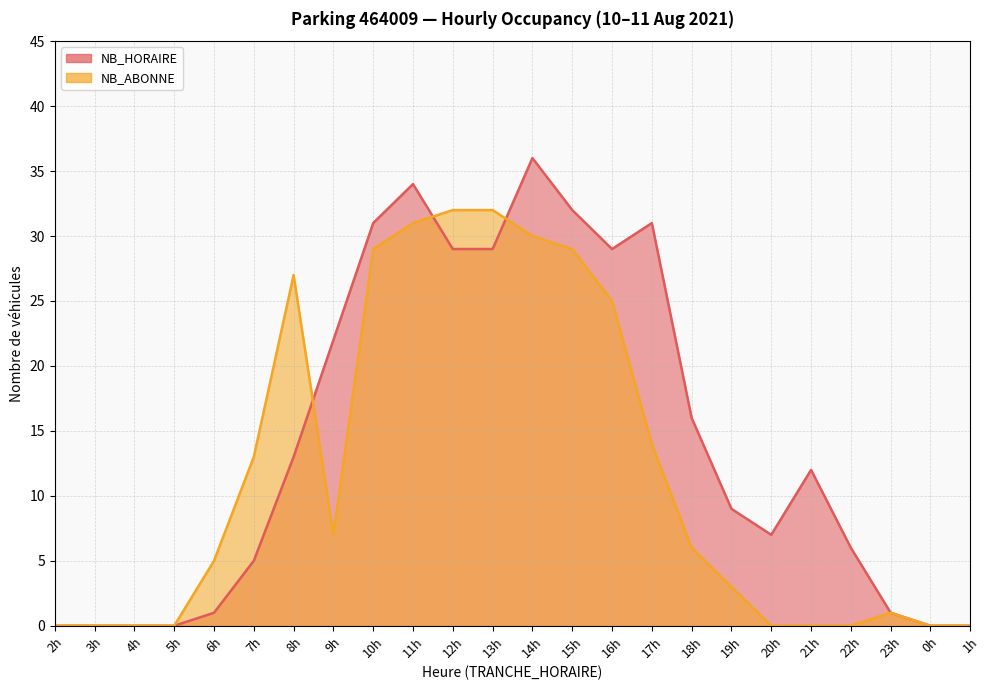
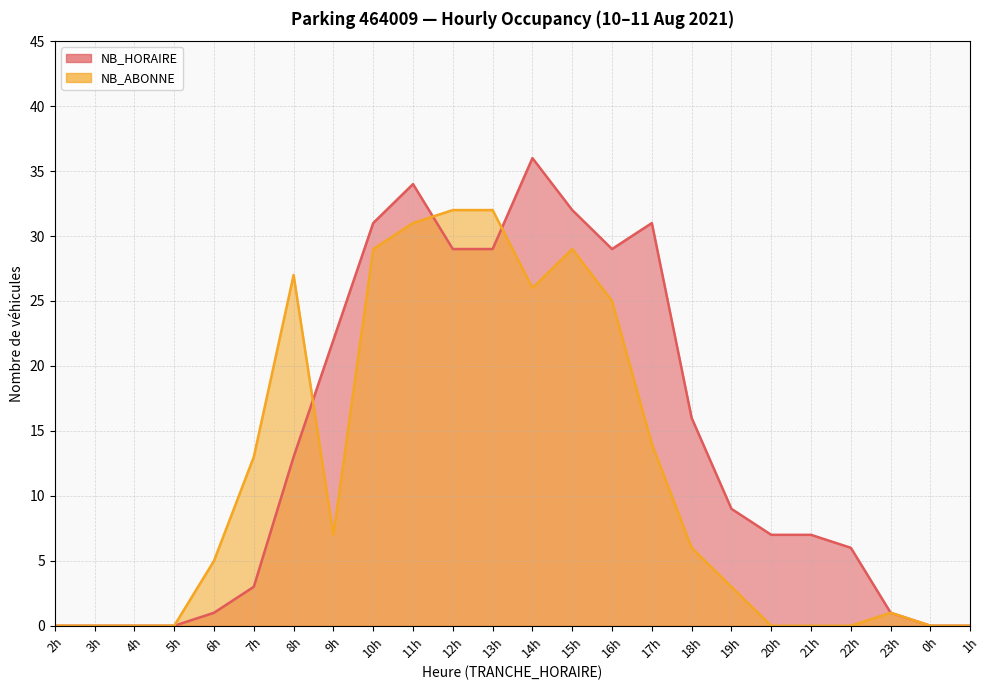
NB_HORAIRE, 7h: 5 -> 3
NB_ABONNE, 14h: 30 -> 26
NB_HORAIRE, 21h: 12 -> 7
